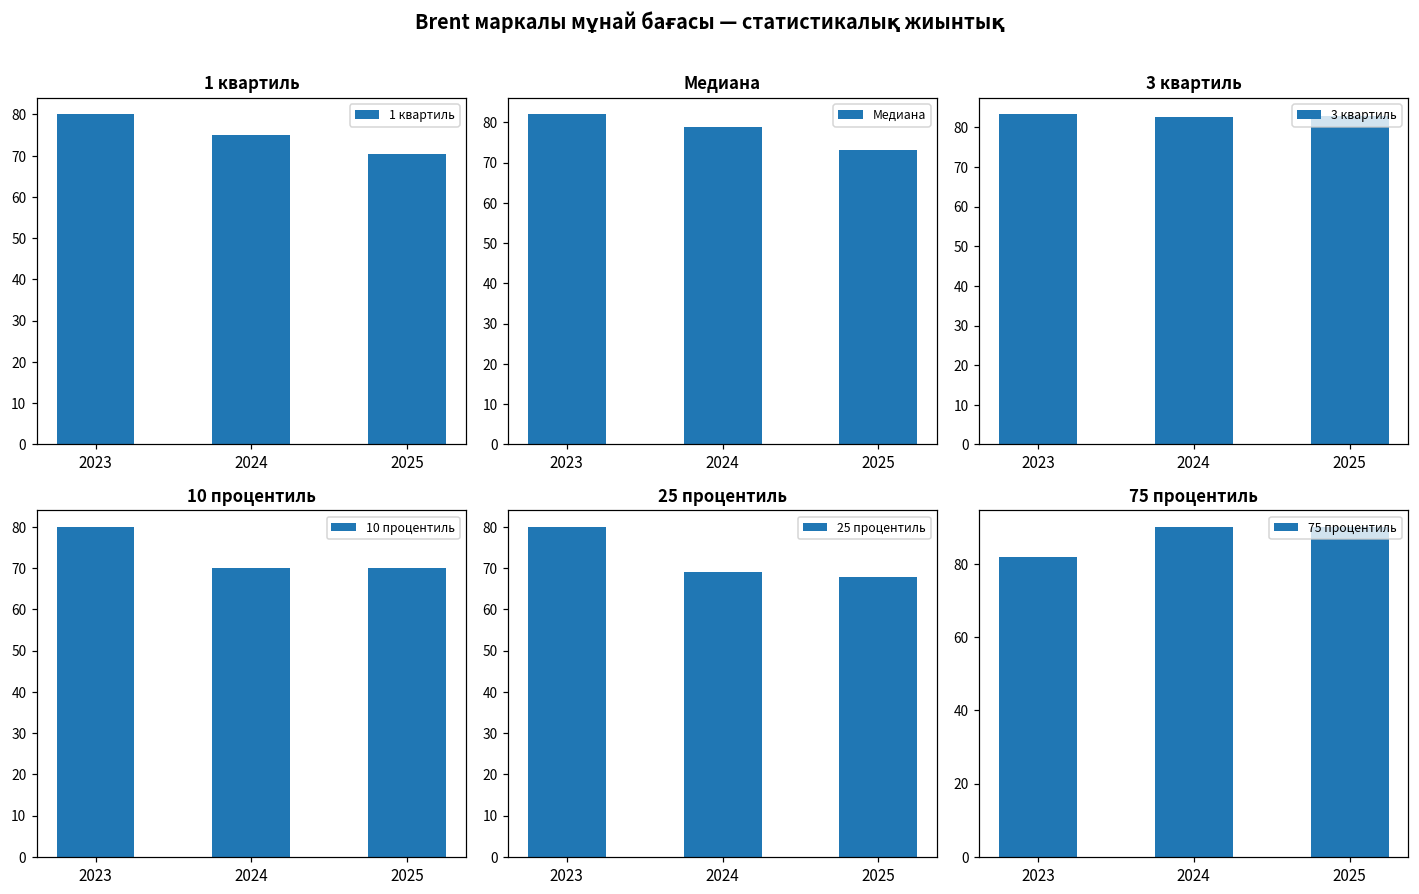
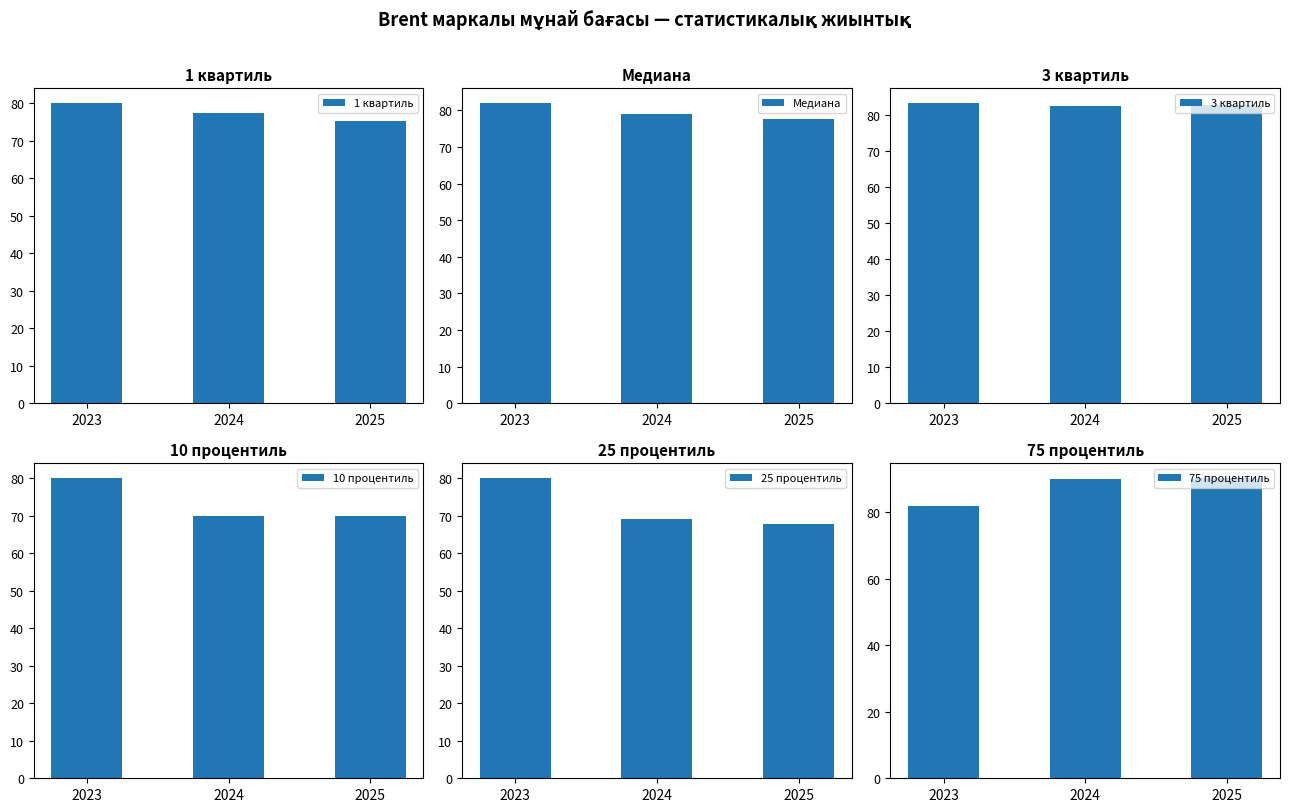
1 квартиль, 2024: 75 -> 77
1 квартиль, 2025: 71 -> 75
Медиана, 2025: 73 -> 78
